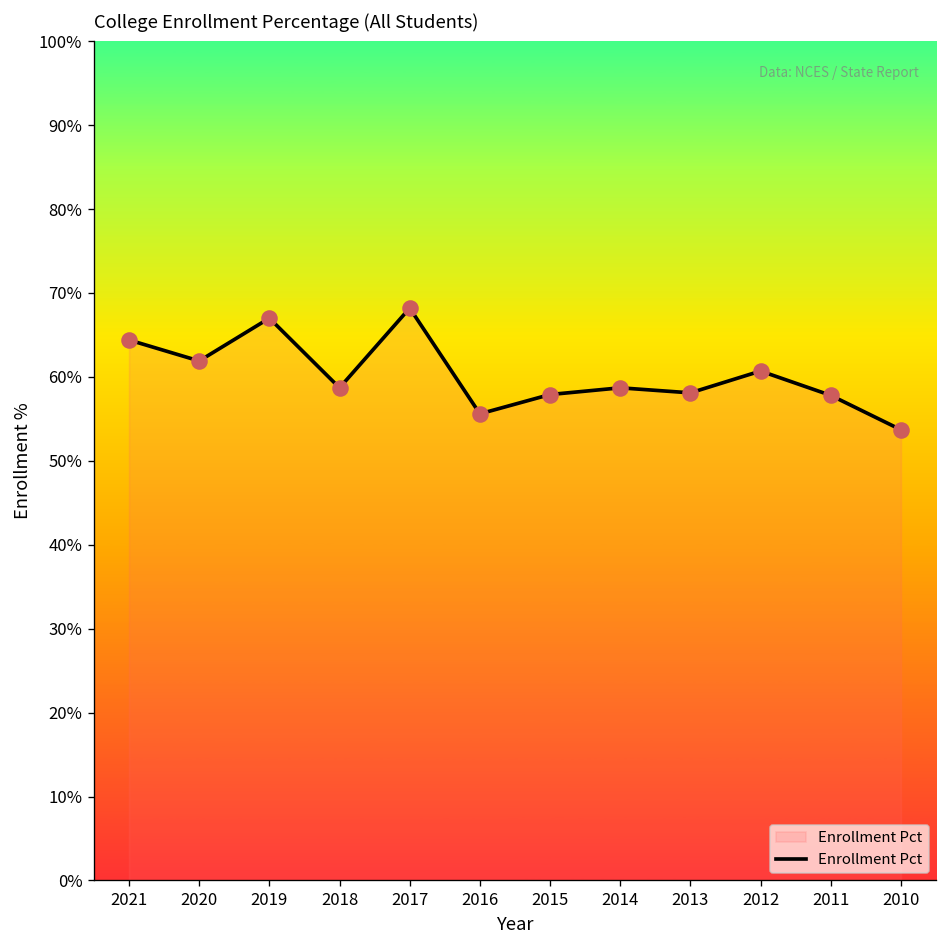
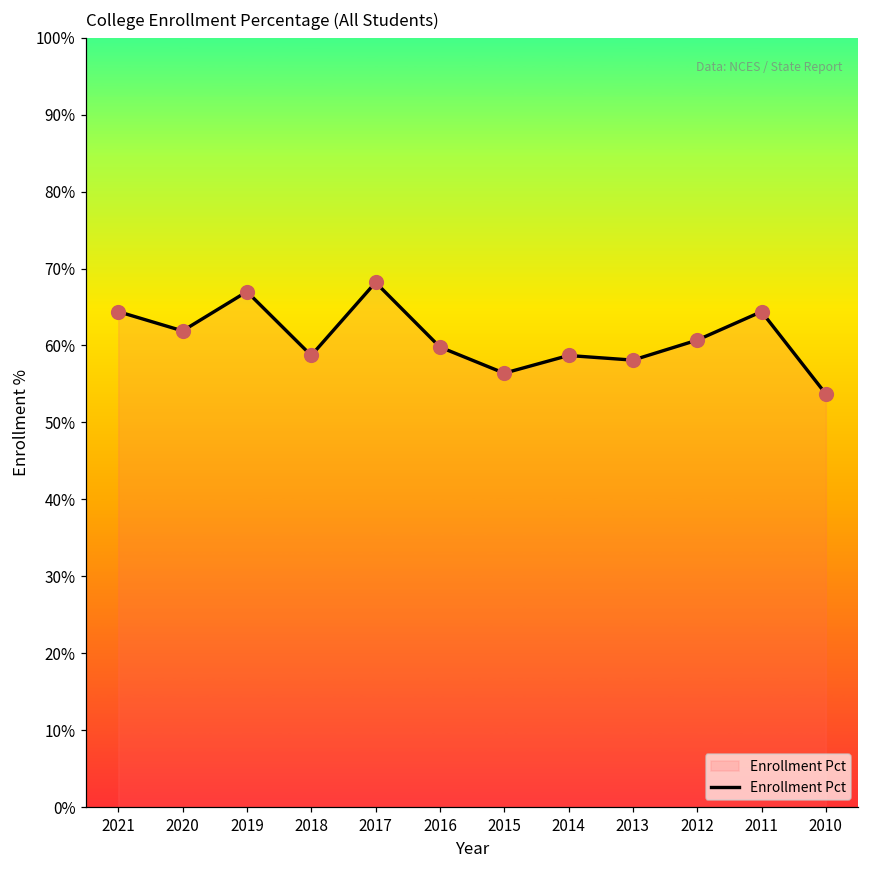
2016: 56% -> 60%
2015: 58% -> 56%
2011: 58% -> 64%
